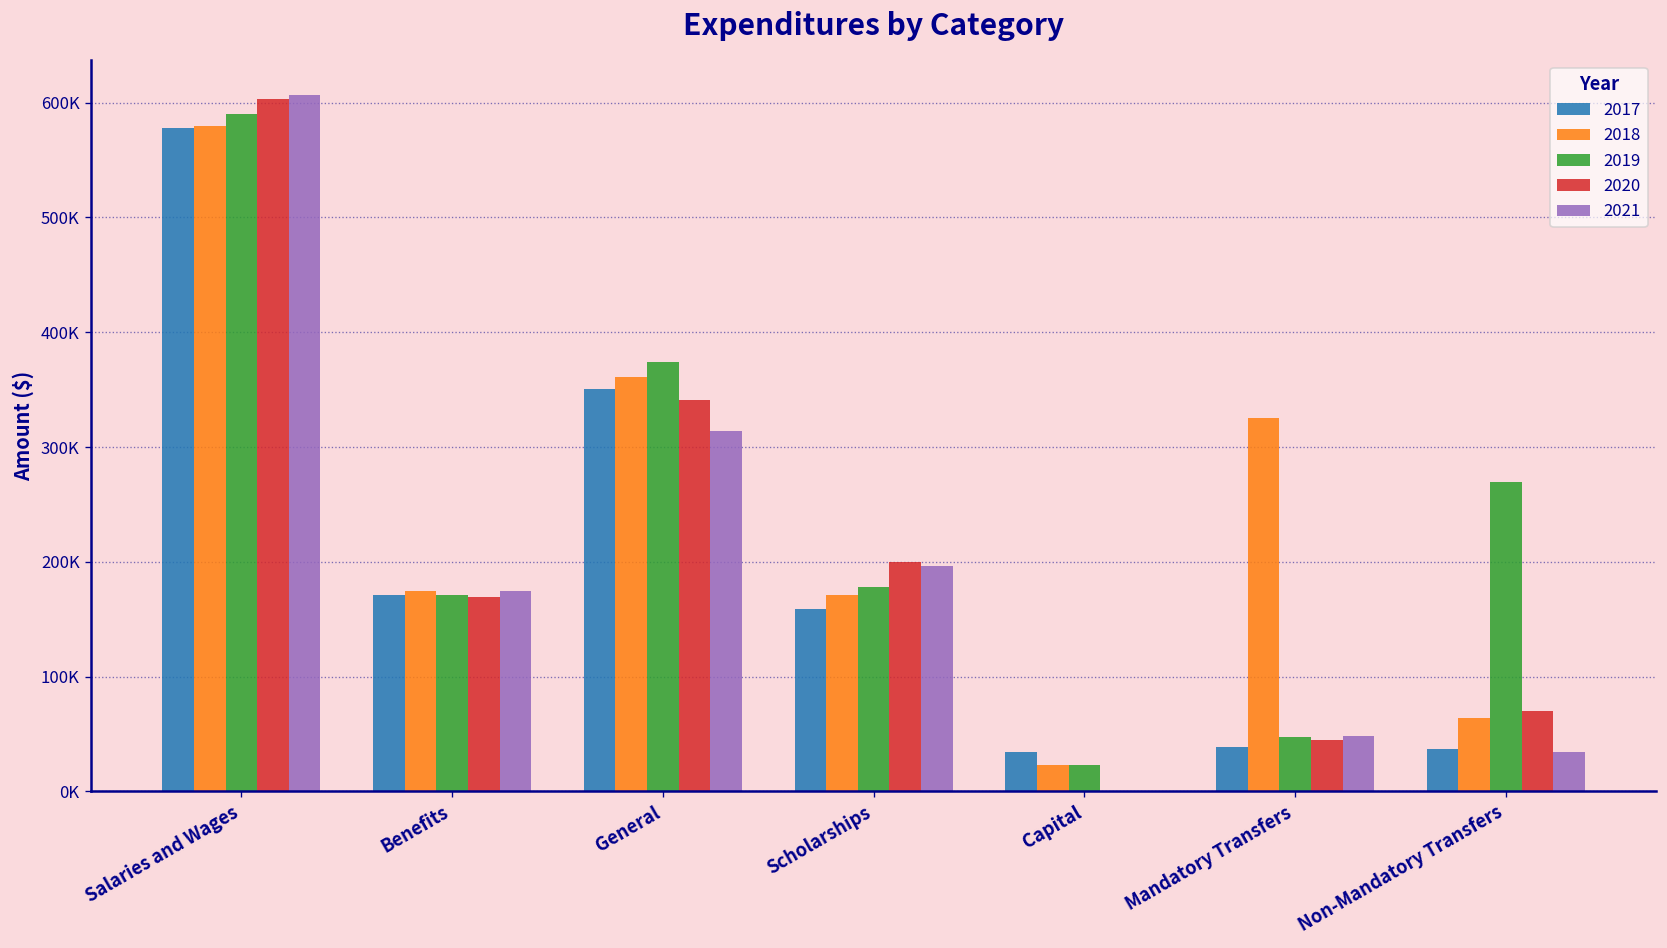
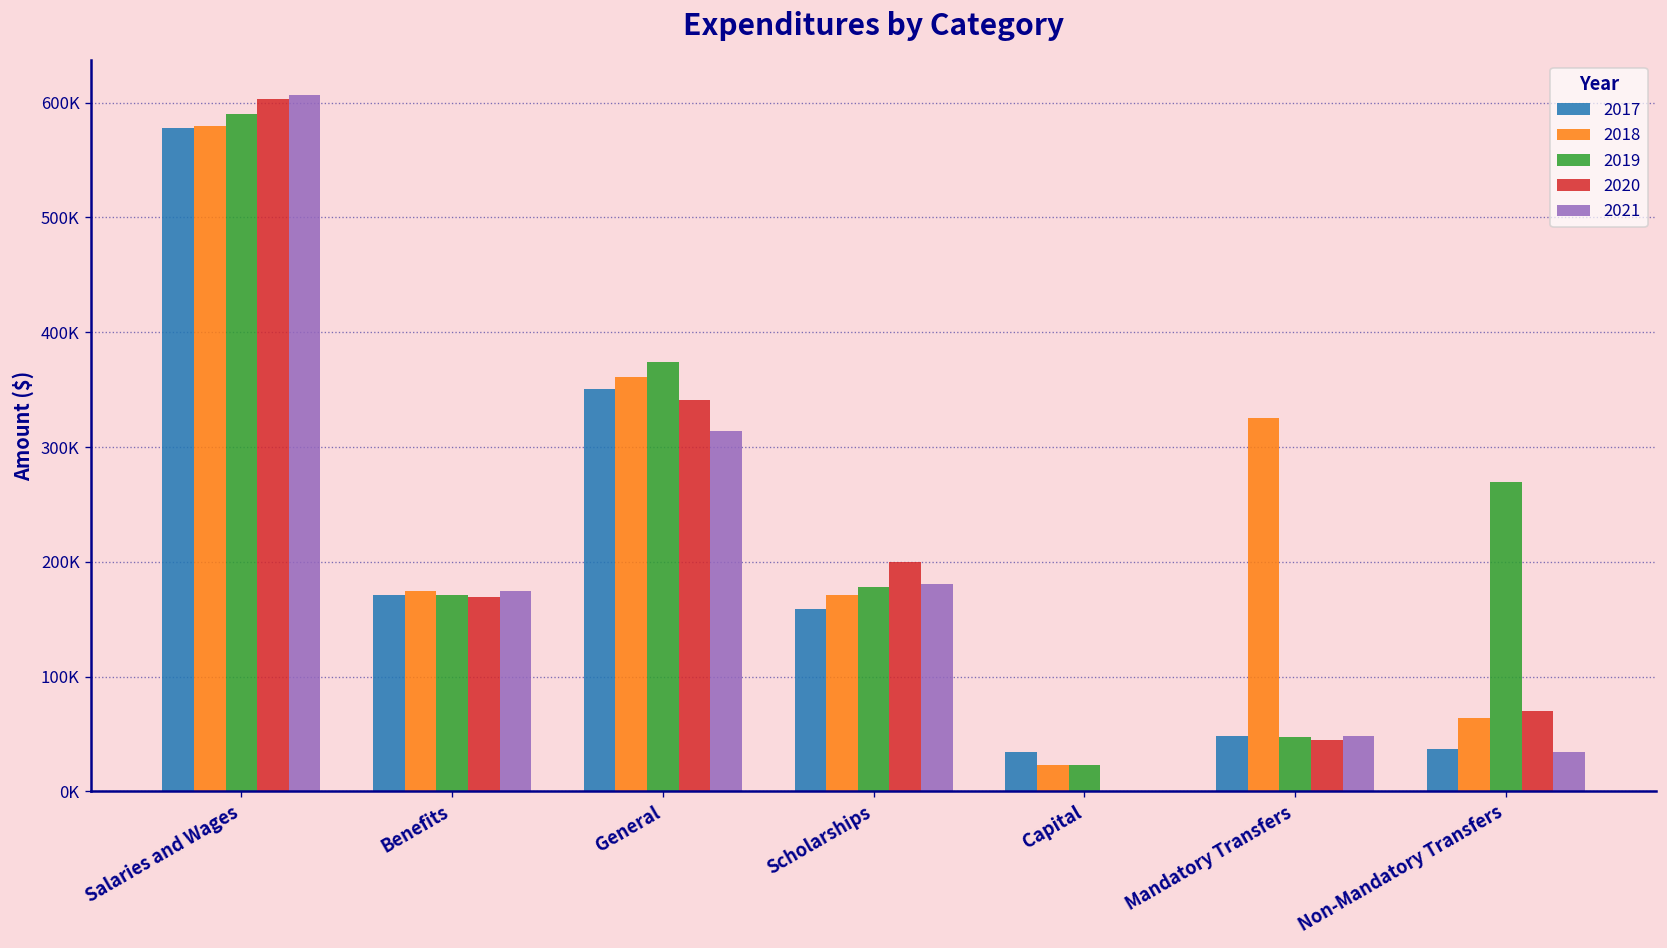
2021, Scholarships: 200000 -> 180000
2017, Mandatory Transfers: 40000 -> 50000
